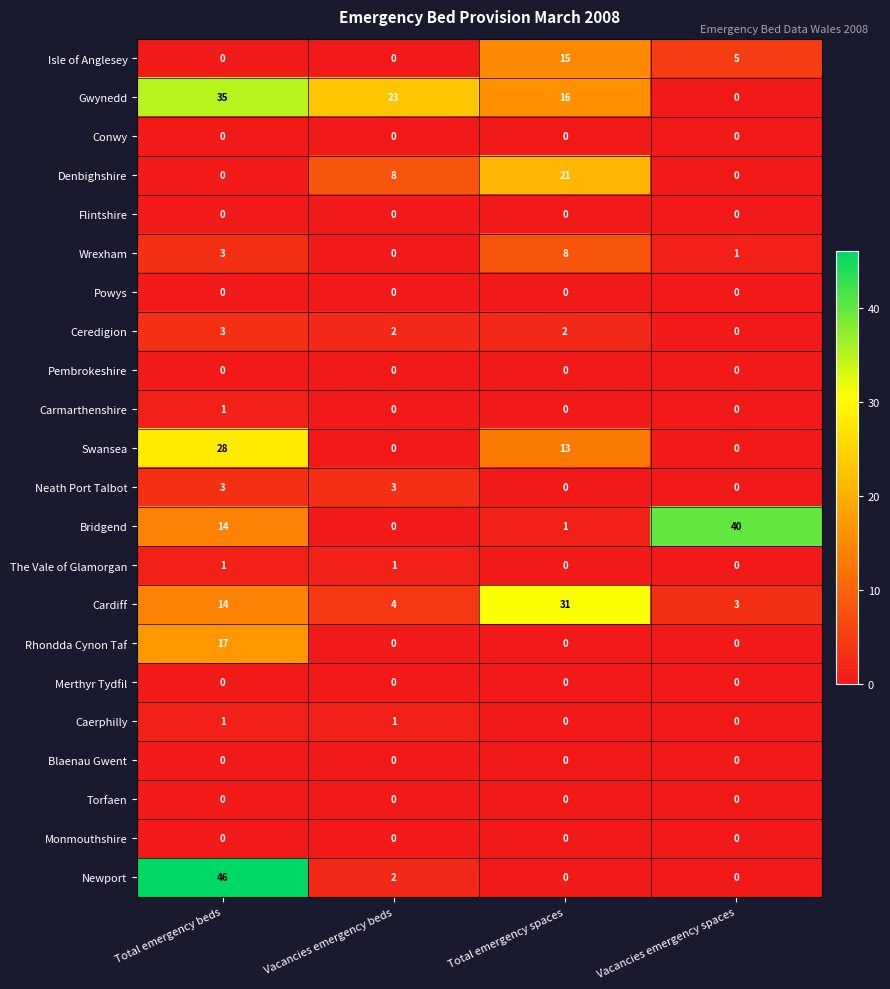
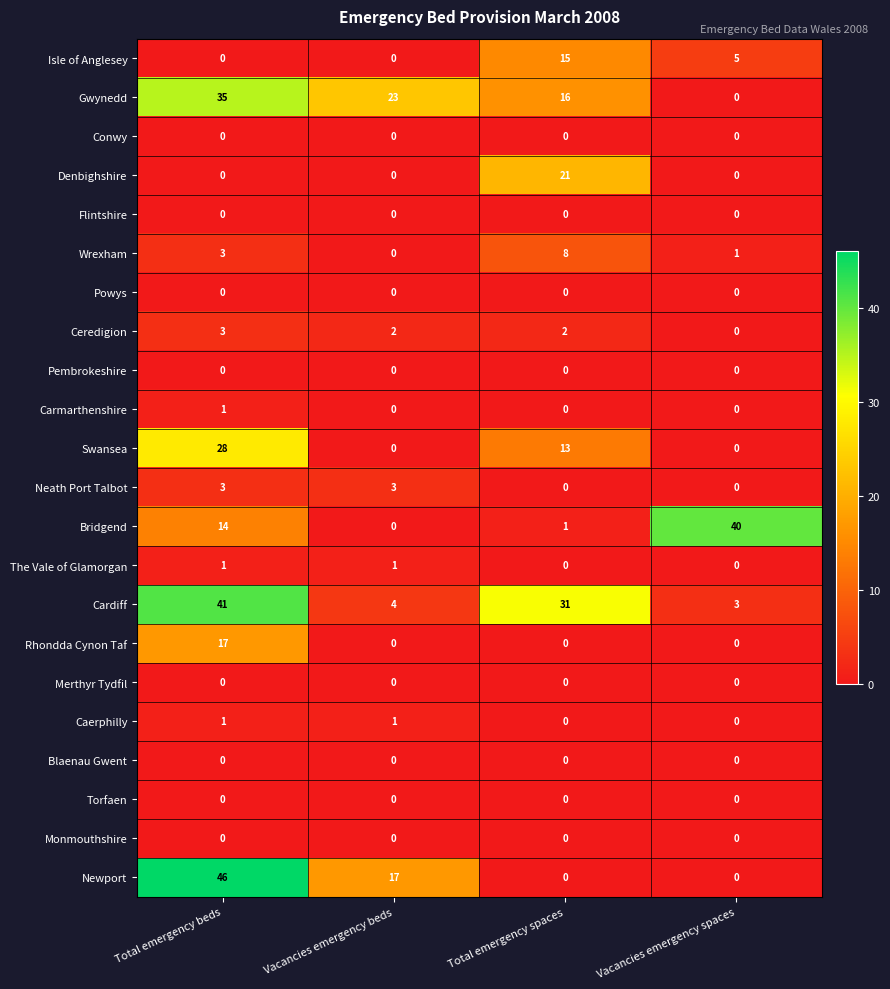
Denbighshire, Vacancies emergency beds: 8 -> 0
Cardiff, Total emergency beds: 14 -> 41
Newport, Vacancies emergency beds: 2 -> 17
